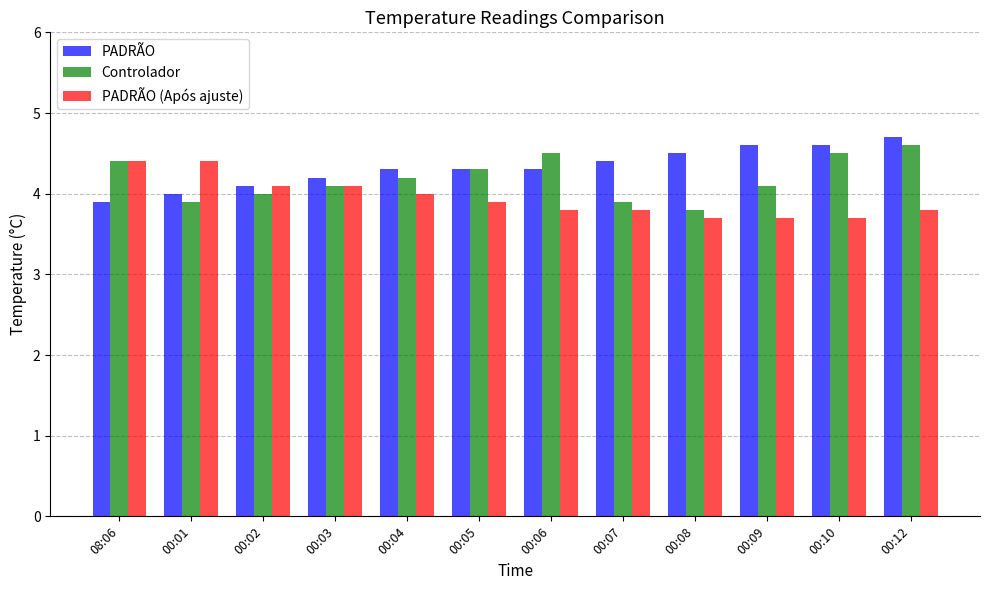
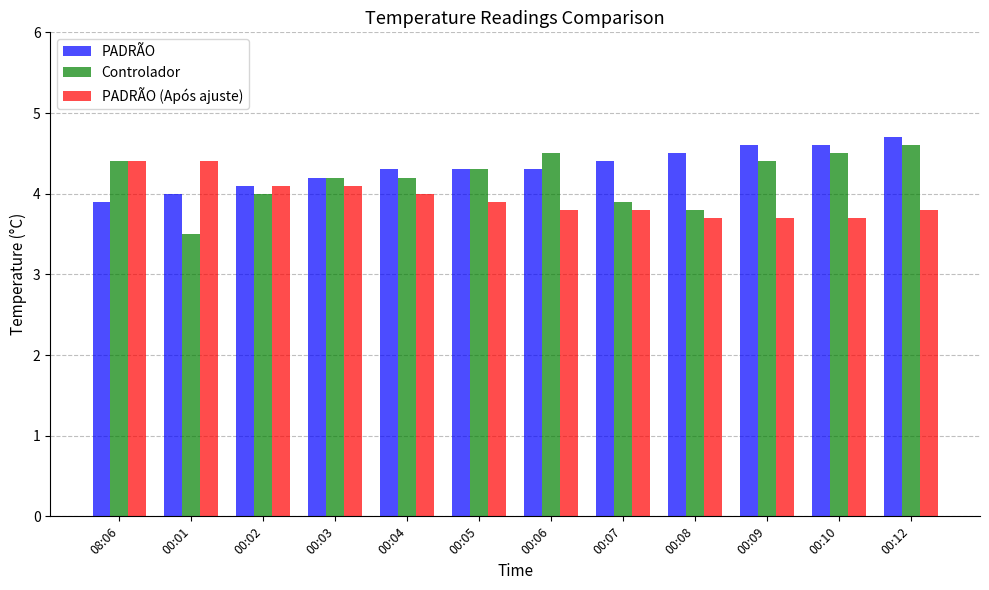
Controlador, 00:01: 3.9 -> 3.5
Controlador, 00:03: 4.1 -> 4.2
Controlador, 00:09: 4.1 -> 4.4
